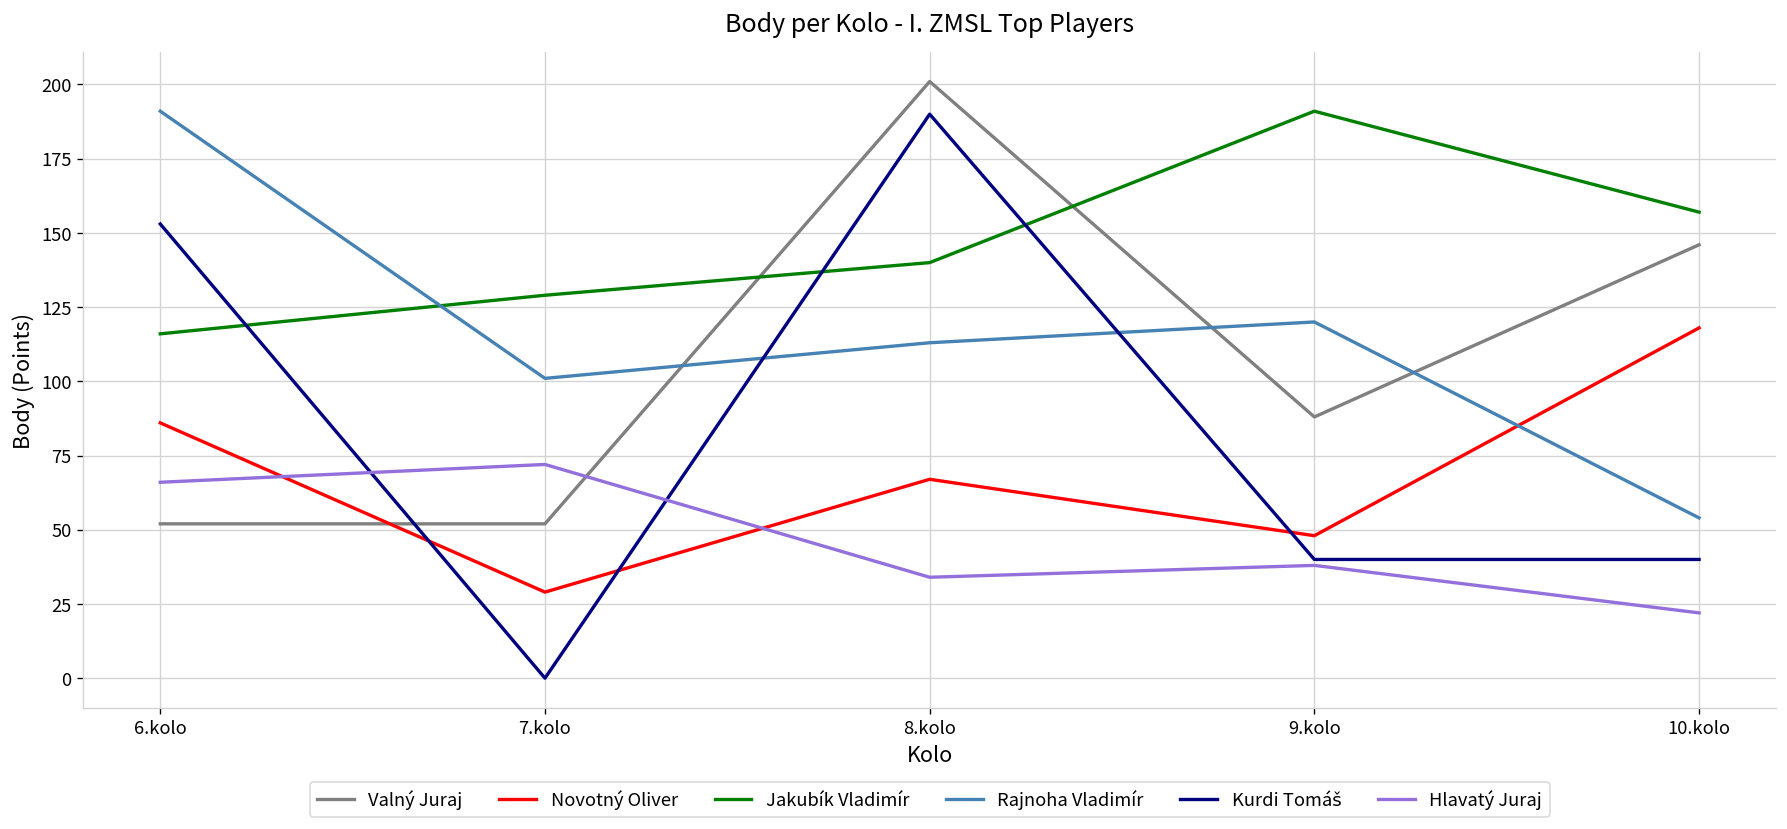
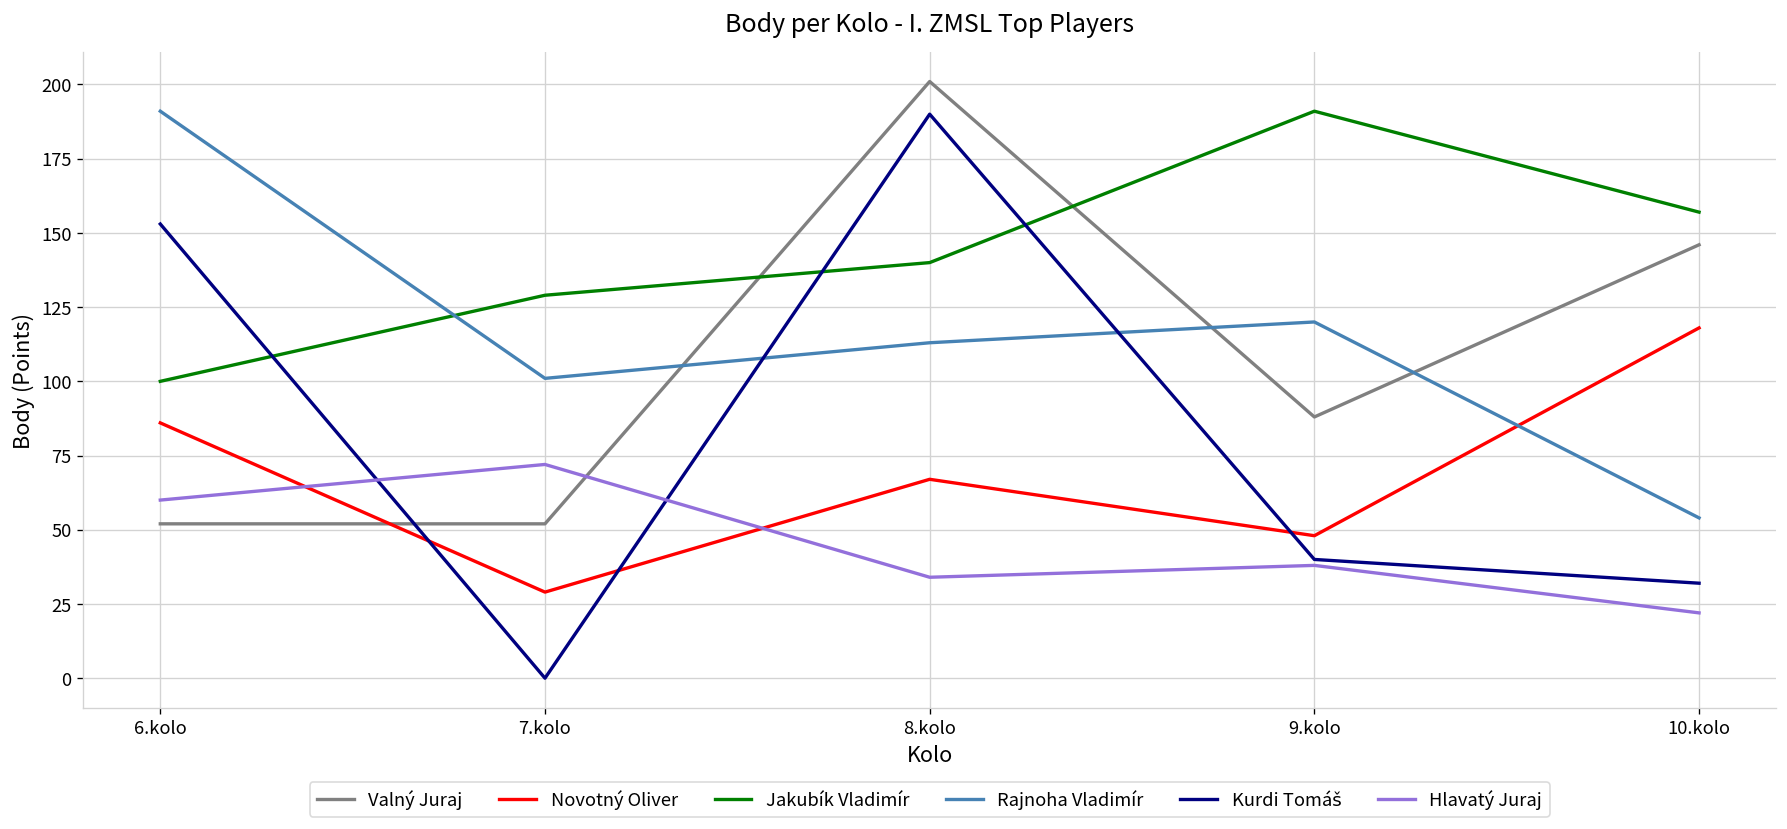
Jakubík Vladimír, 6.kolo: 116 -> 100
Hlavatý Juraj, 6.kolo: 66 -> 60
Kurdi Tomáš, 10.kolo: 40 -> 32
